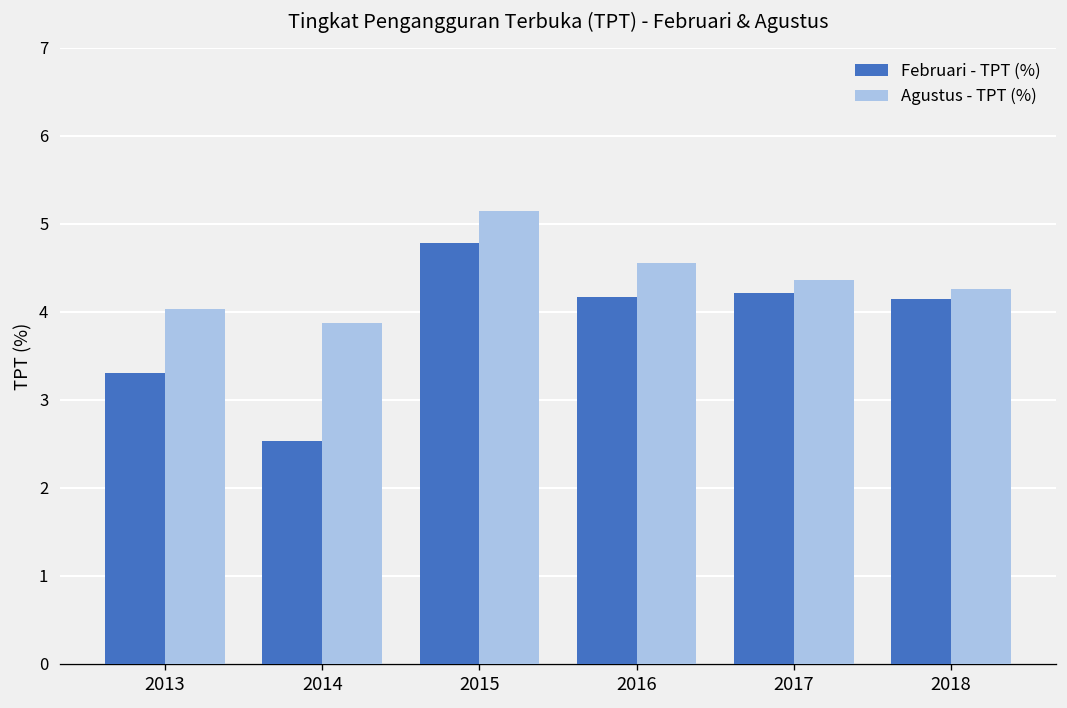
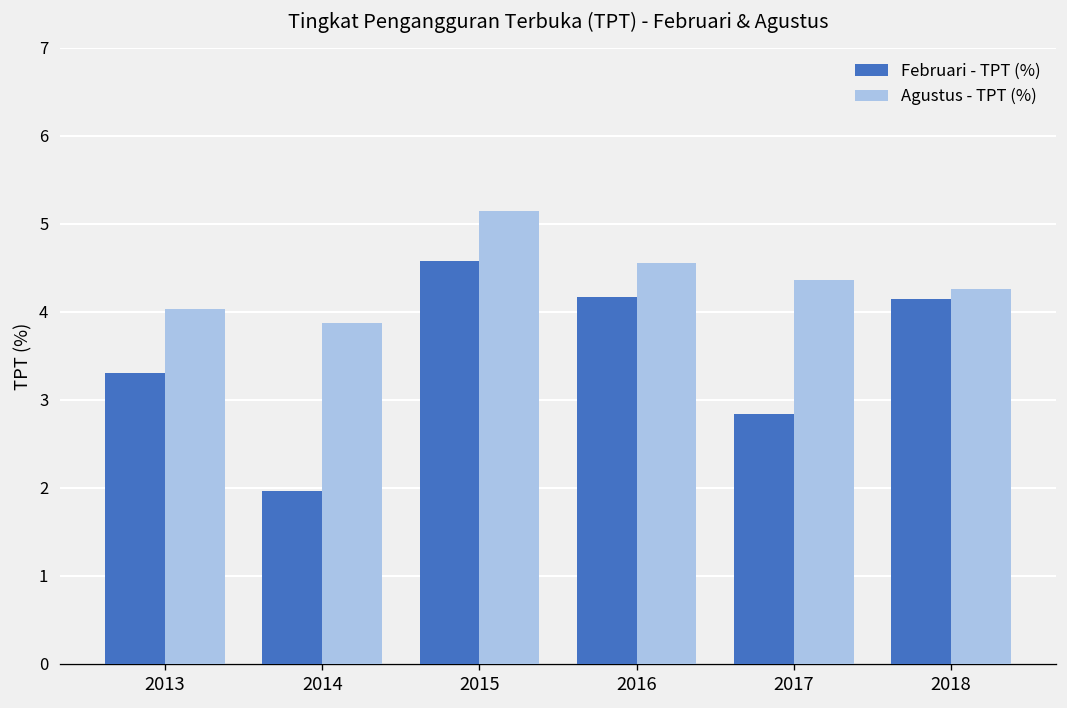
Februari - TPT (%), 2014: 2.5 -> 2.0
Februari - TPT (%), 2015: 4.8 -> 4.6
Februari - TPT (%), 2017: 4.2 -> 2.8
